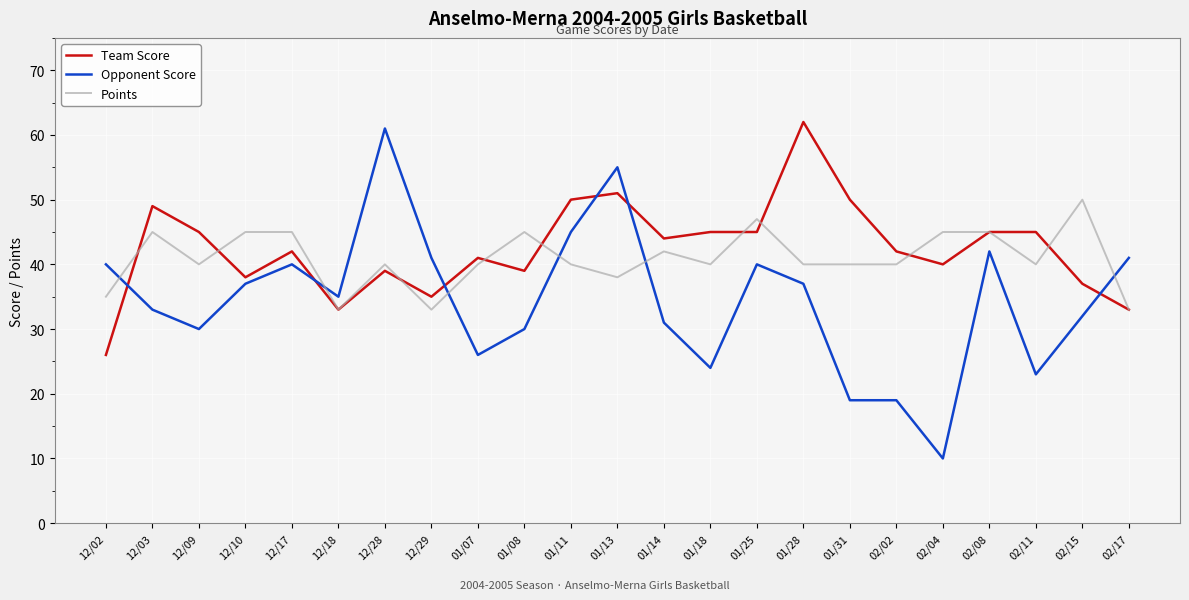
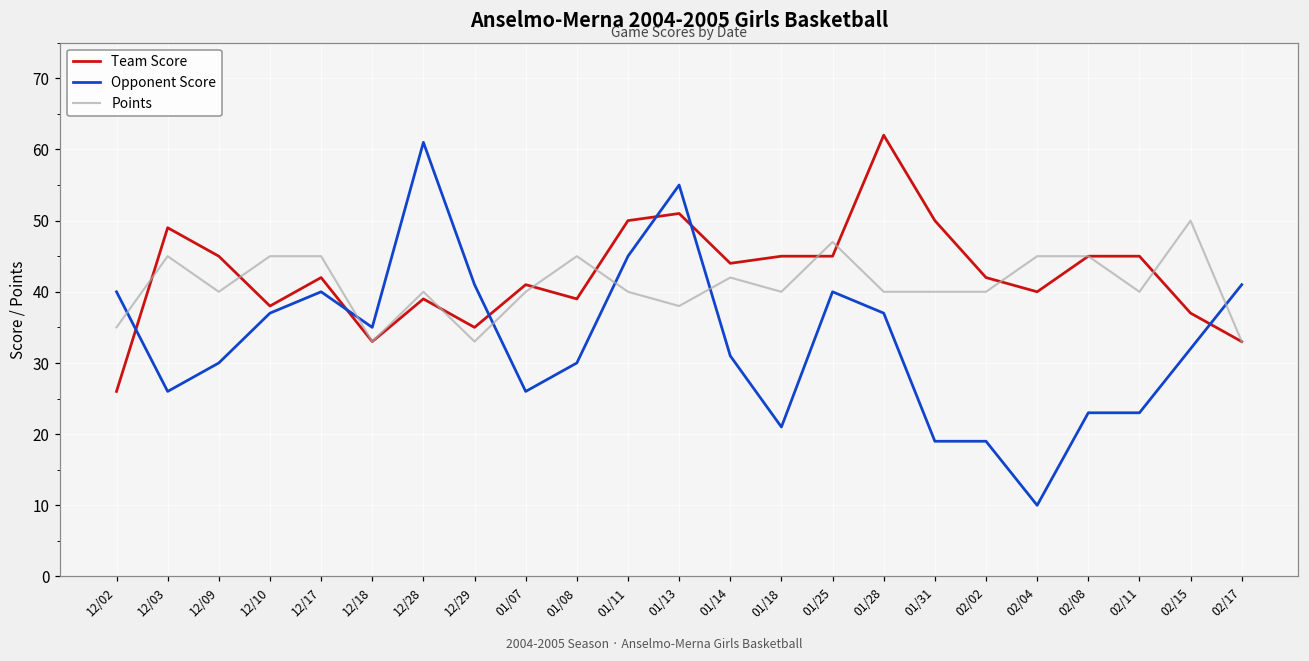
Opponent Score, 12/03: 33 -> 26
Opponent Score, 01/18: 24 -> 21
Opponent Score, 02/08: 42 -> 23
